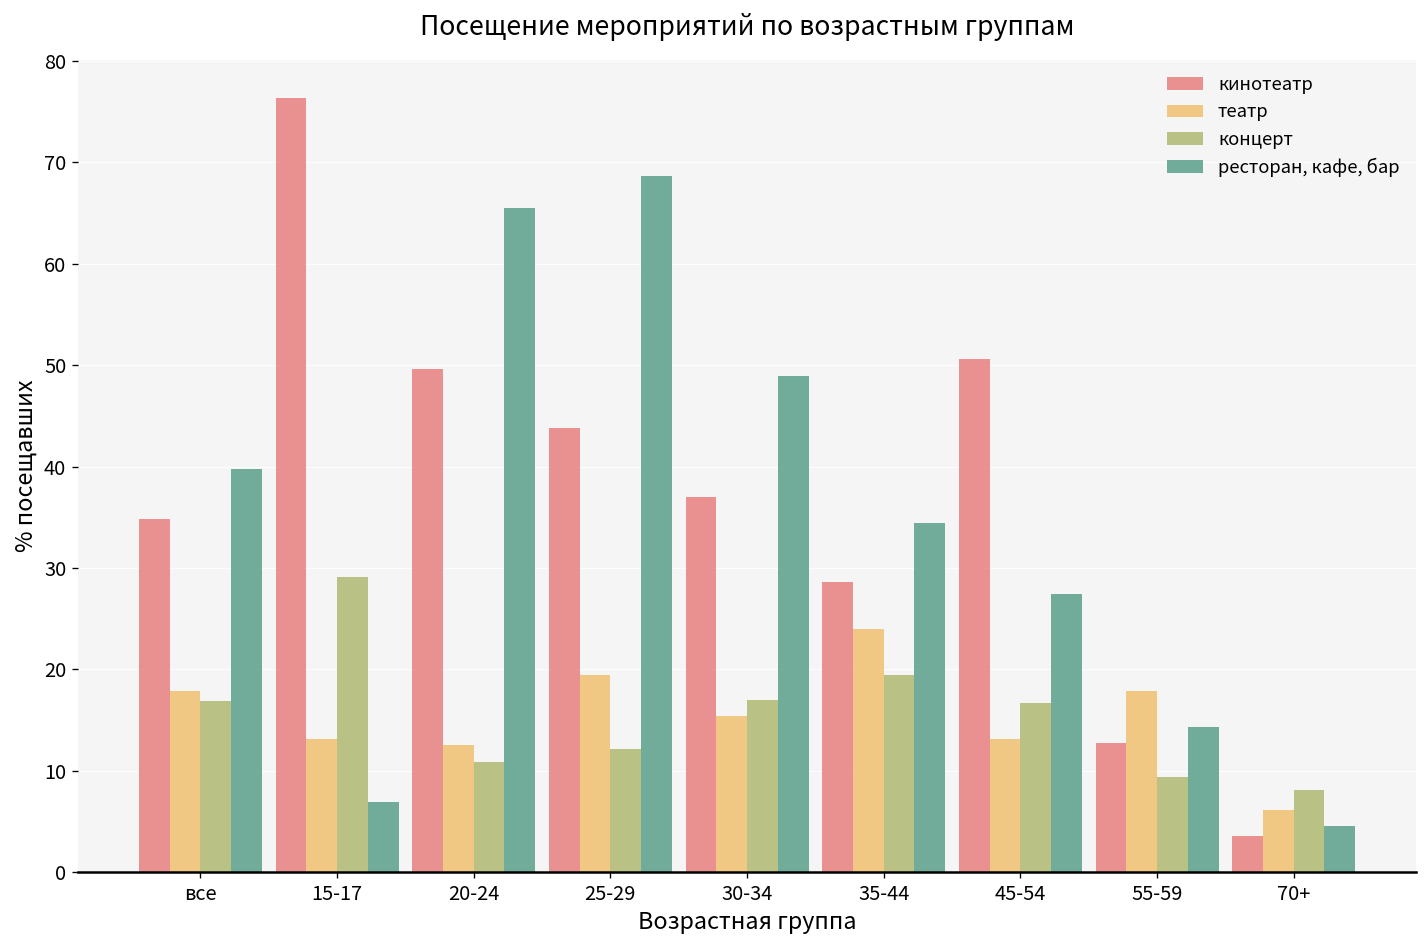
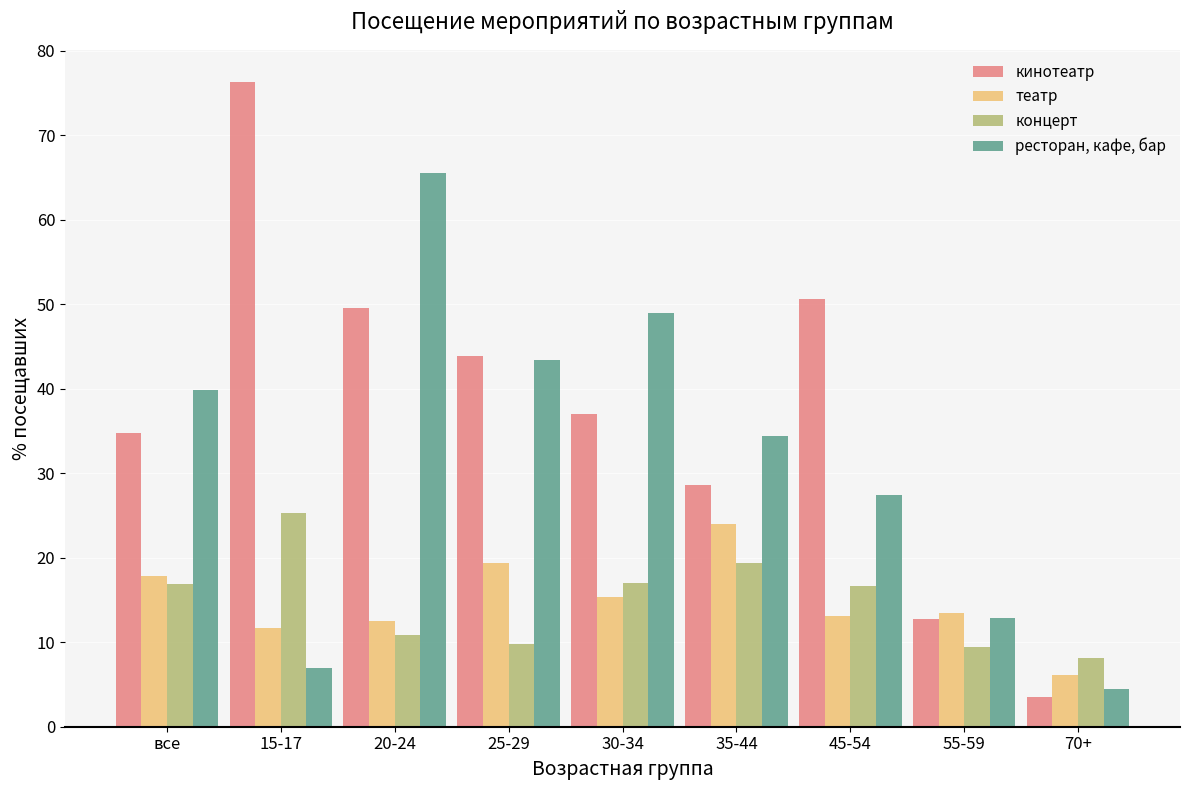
театр, 15-17: 13 -> 12
концерт, 15-17: 29 -> 25
концерт, 25-29: 12 -> 10
ресторан, кафе, бар, 25-29: 69 -> 43
театр, 55-59: 18 -> 14
ресторан, кафе, бар, 55-59: 14 -> 13
